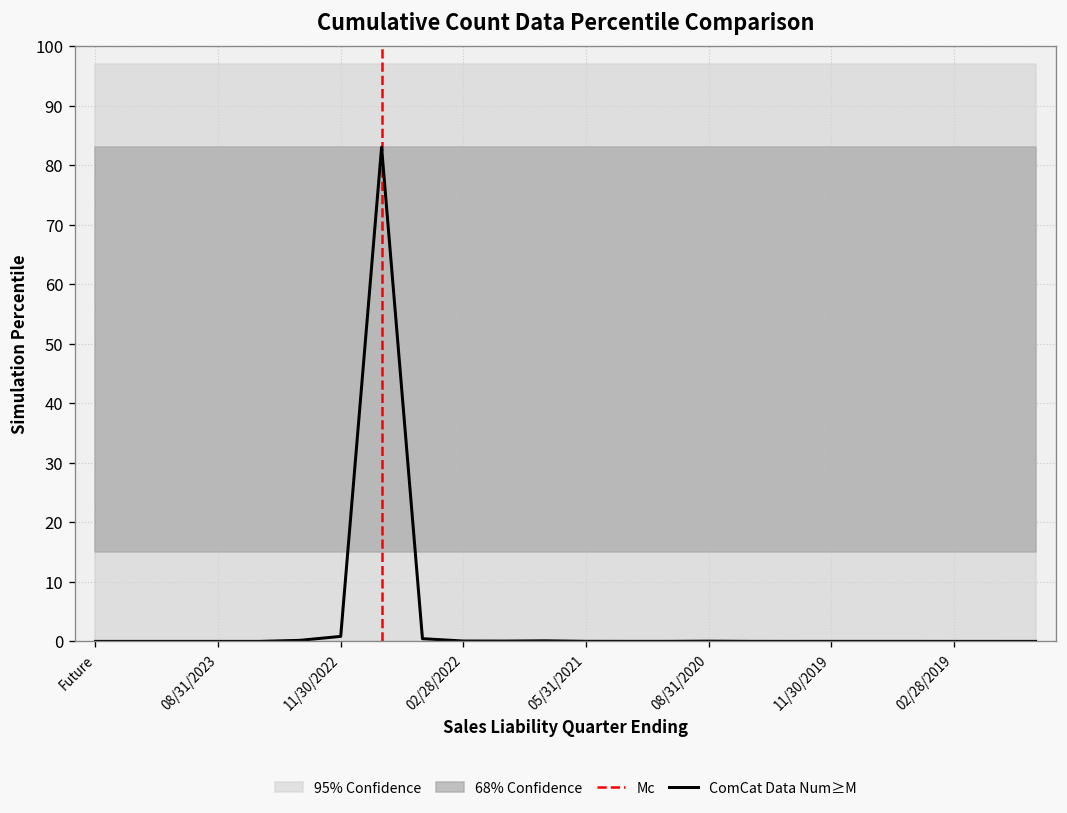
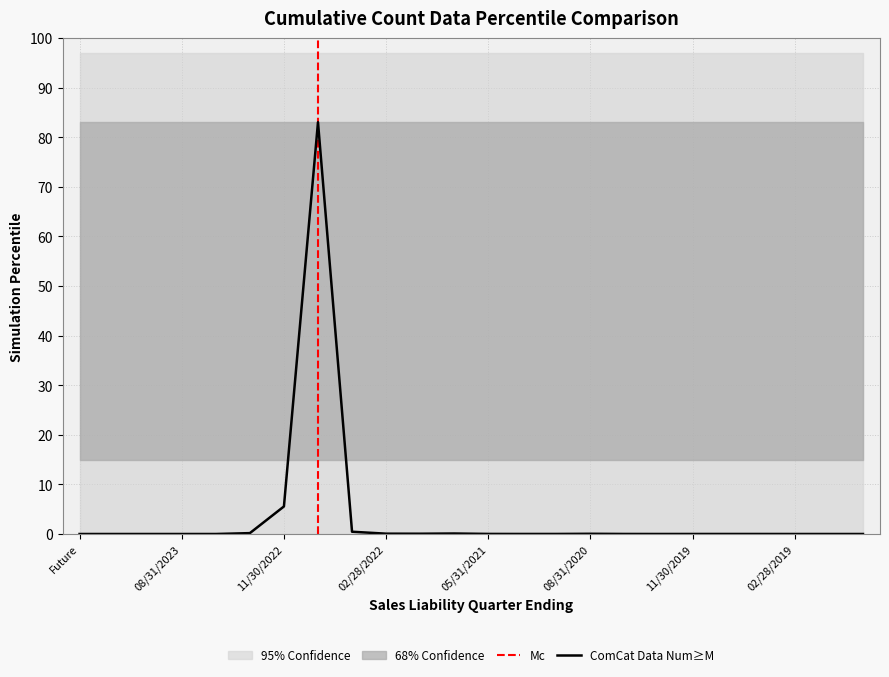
ComCat Data Num≥M, 11/30/2022: 1 -> 6
